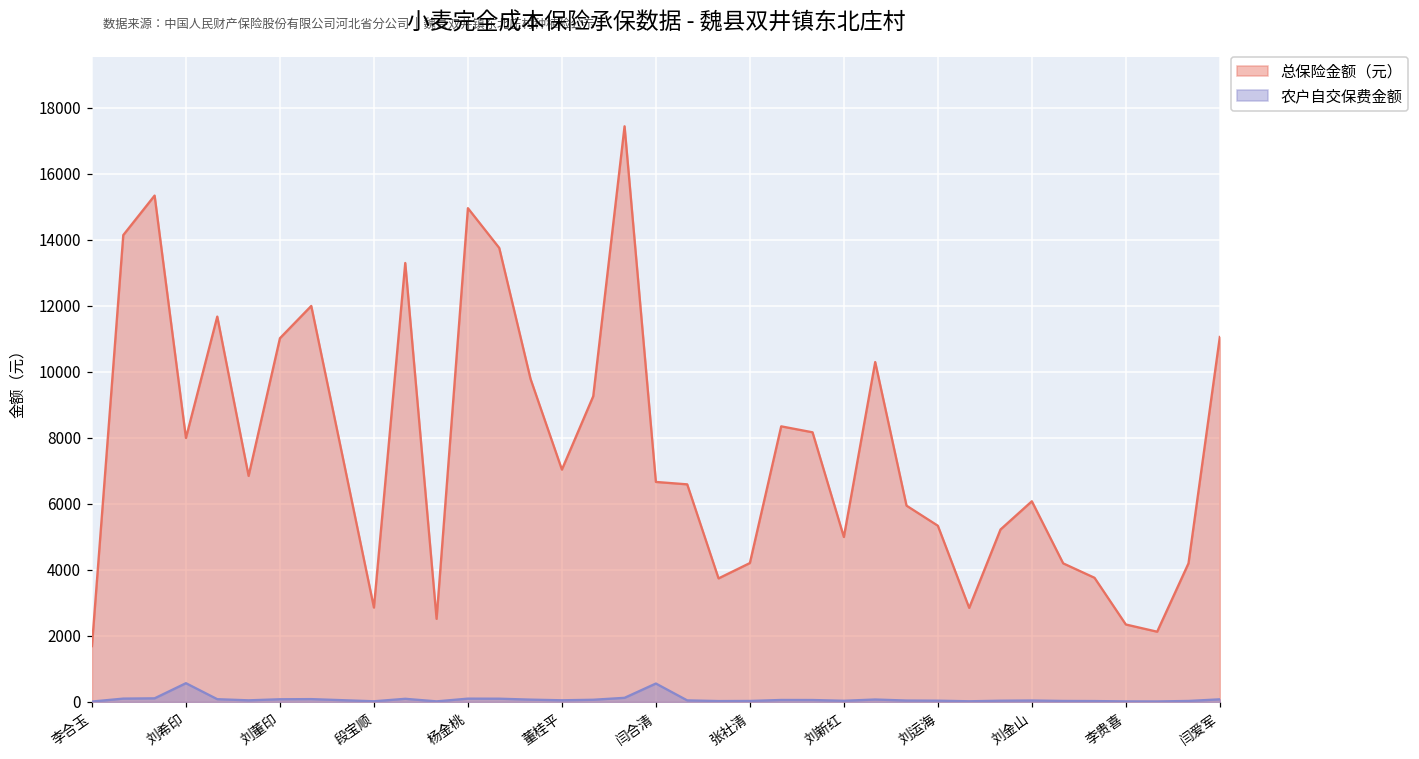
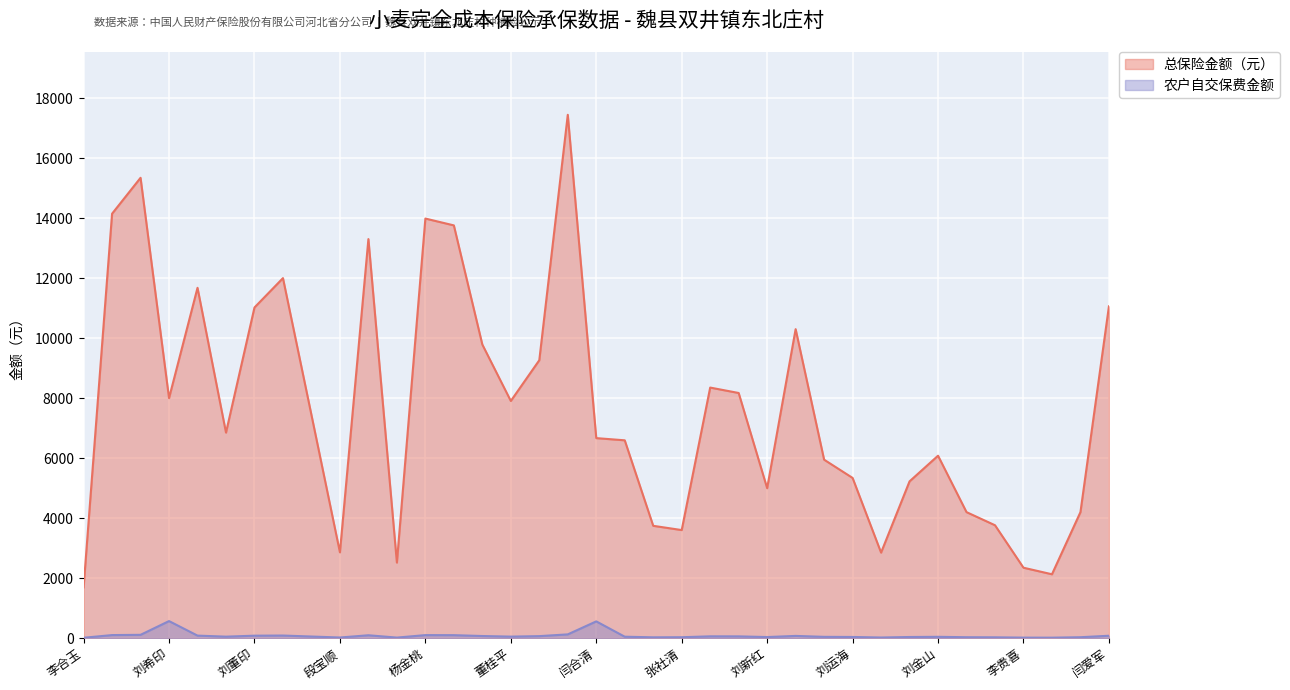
总保险金额（元）, 杨金桃: 15000 -> 14000
总保险金额（元）, 董桂平: 7000 -> 7900
总保险金额（元）, 张社清: 4200 -> 3600
